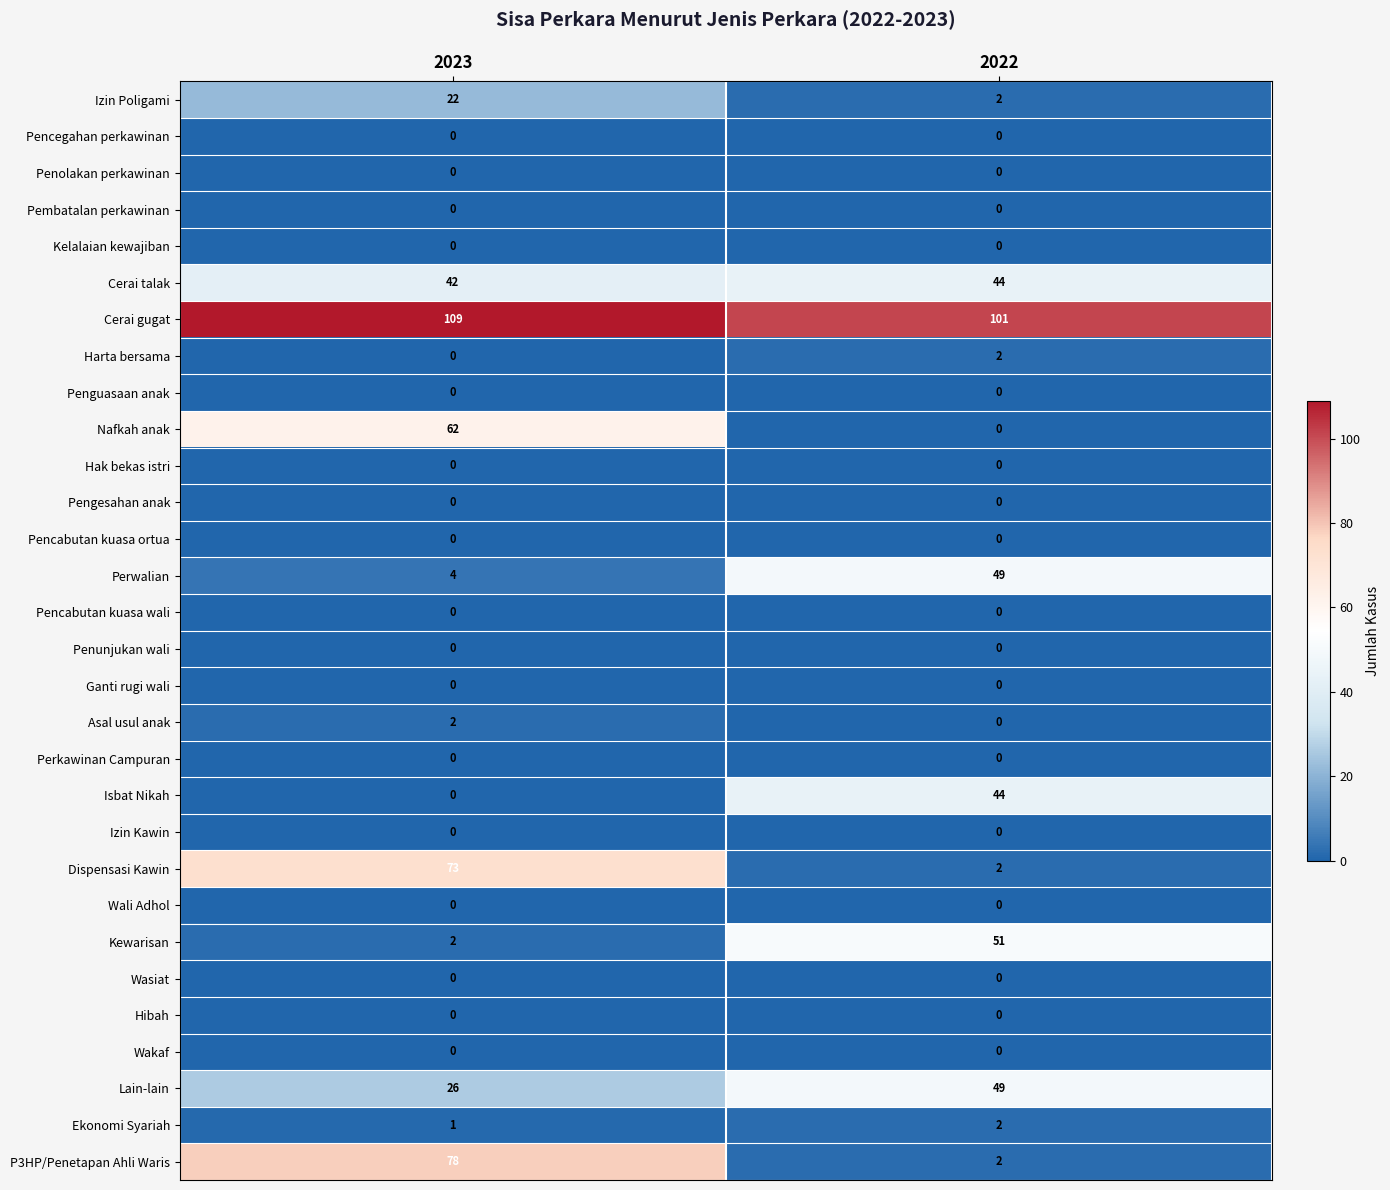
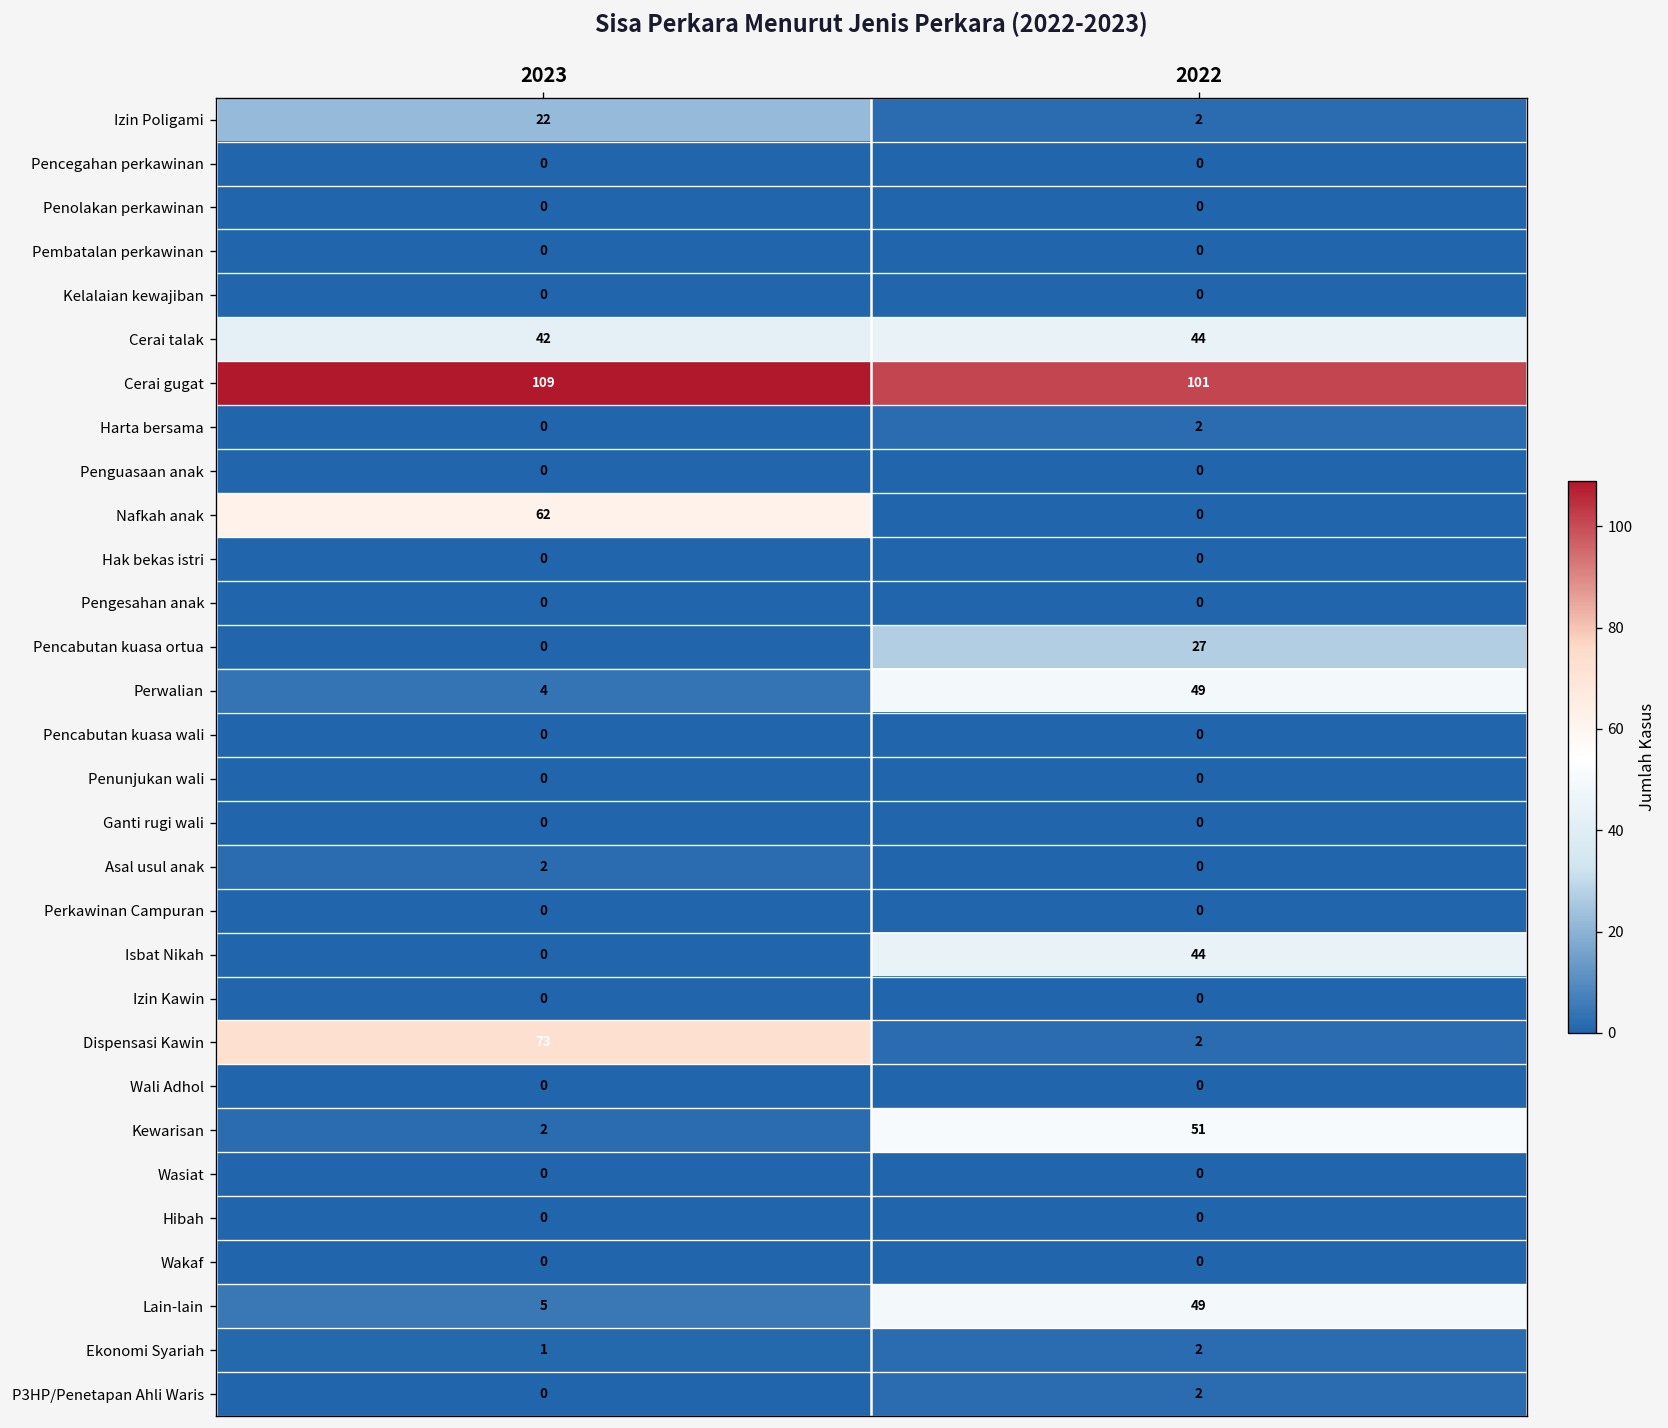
Pencabutan kuasa ortua, 2022: 0 -> 27
Lain-lain, 2023: 26 -> 5
P3HP/Penetapan Ahli Waris, 2023: 78 -> 0
